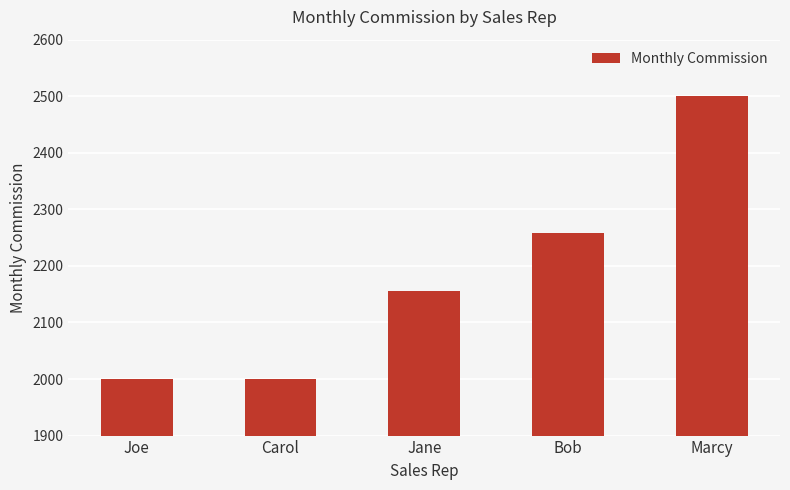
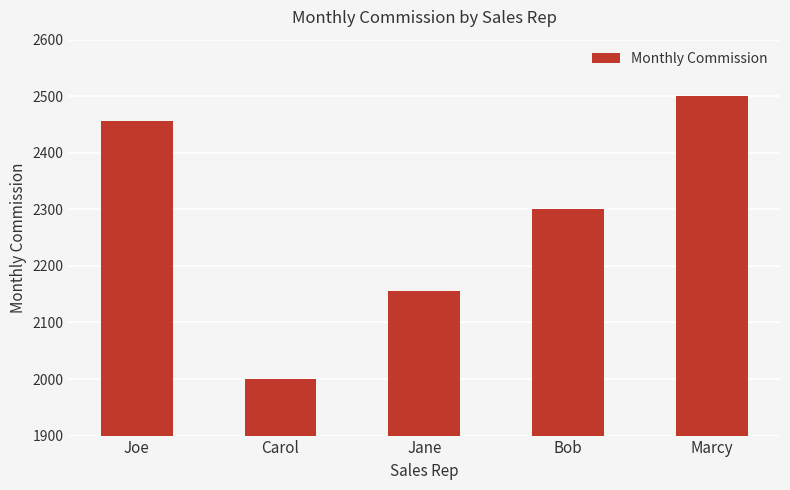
Joe: 2000 -> 2460
Bob: 2260 -> 2300
